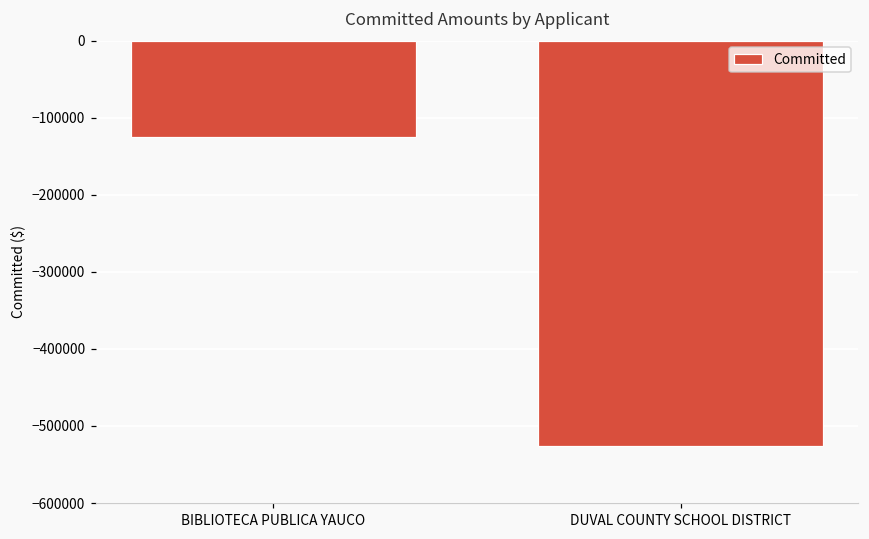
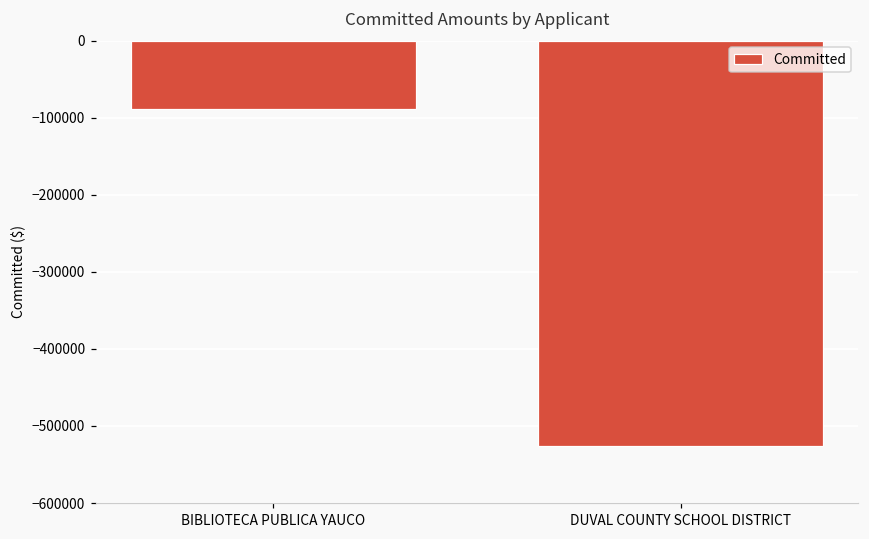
BIBLIOTECA PUBLICA YAUCO: -120000 -> -90000
